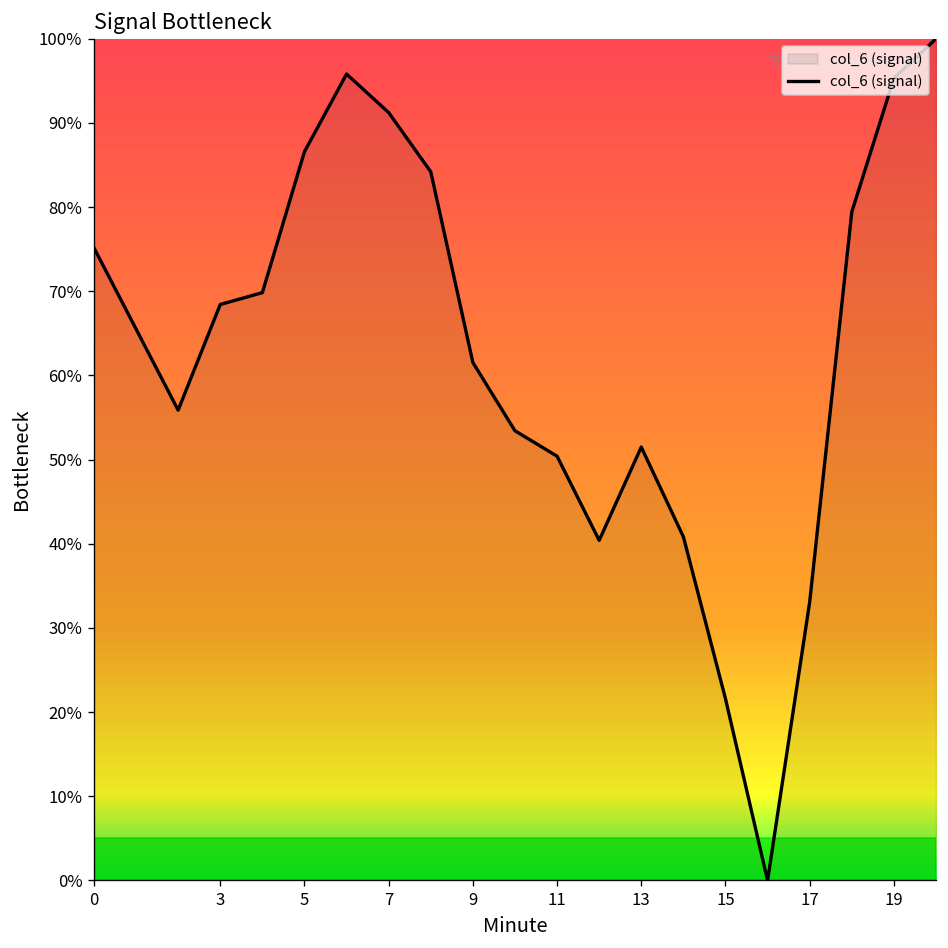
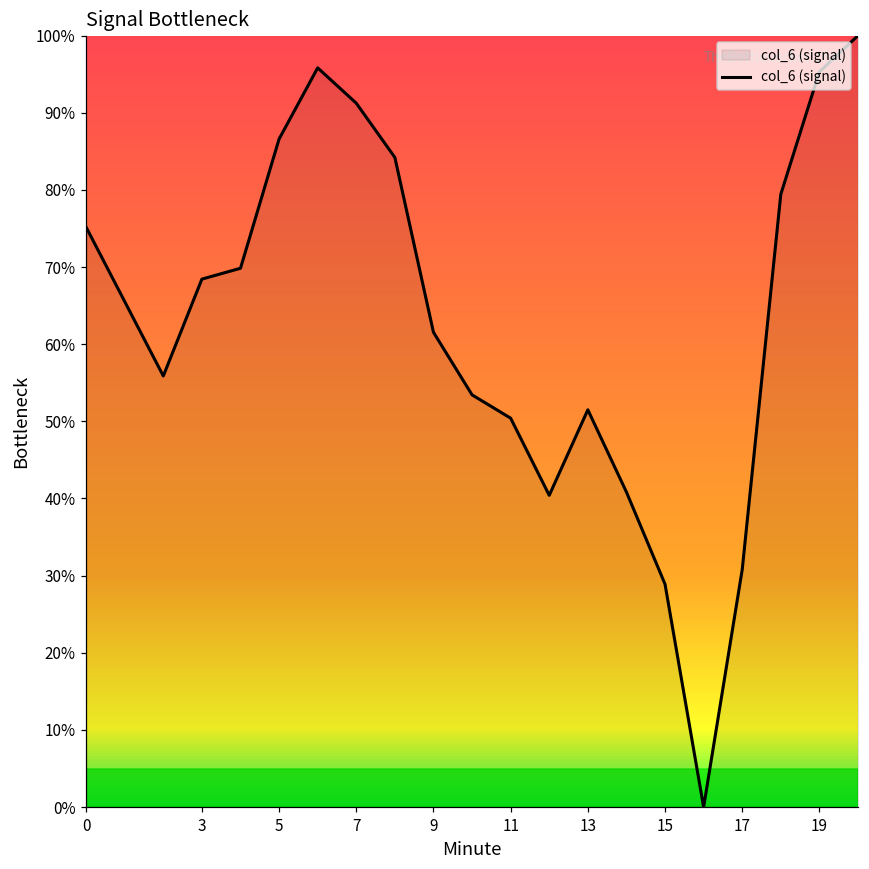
15: 22% -> 29%
17: 33% -> 31%
